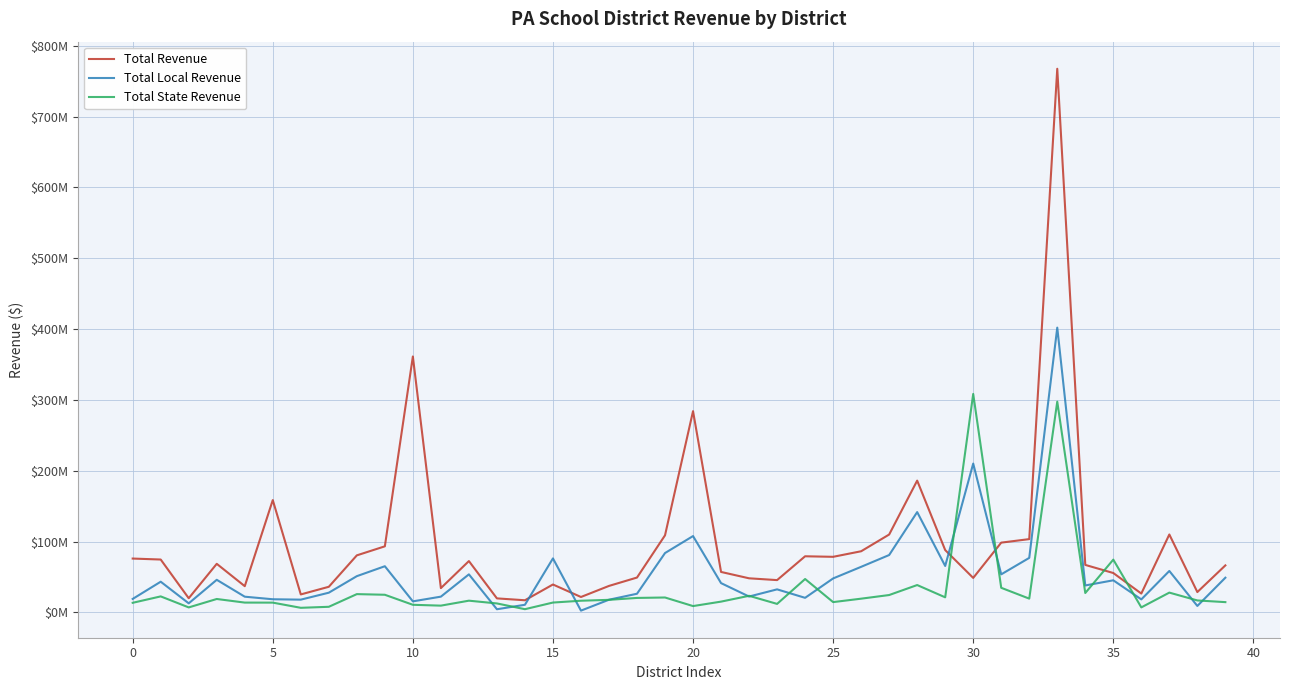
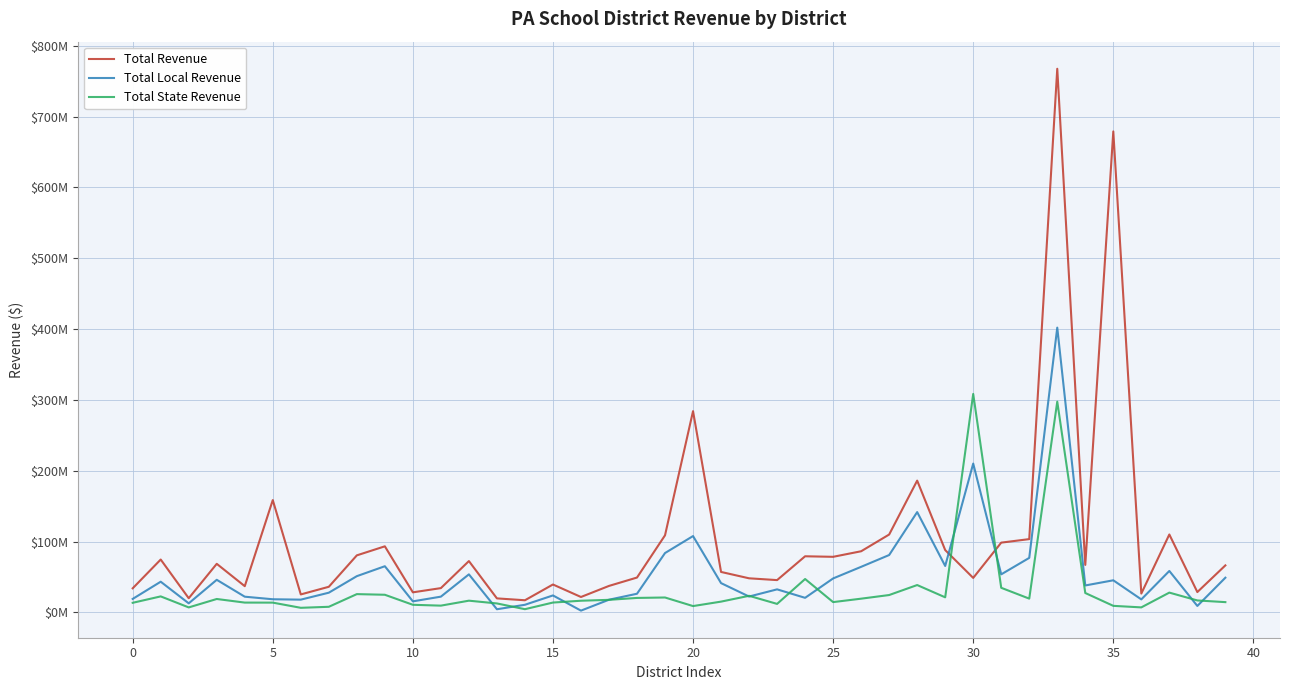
Total Revenue, 0: $80000000 -> $30000000
Total Revenue, 10: $360000000 -> $30000000
Total Local Revenue, 15: $80000000 -> $20000000
Total Revenue, 35: $60000000 -> $680000000
Total State Revenue, 35: $70000000 -> $10000000
